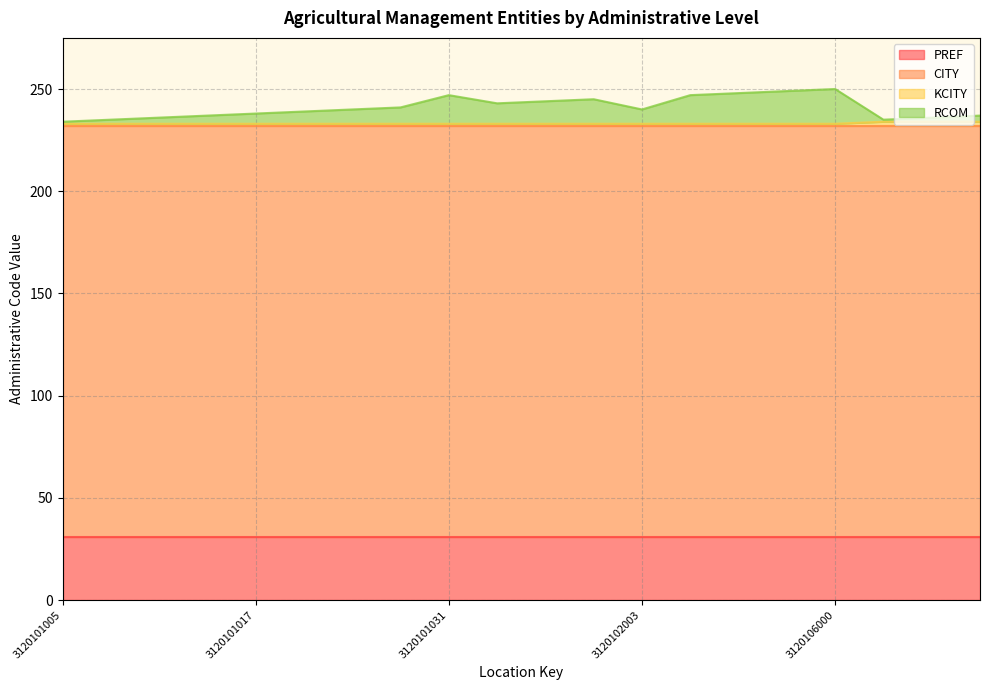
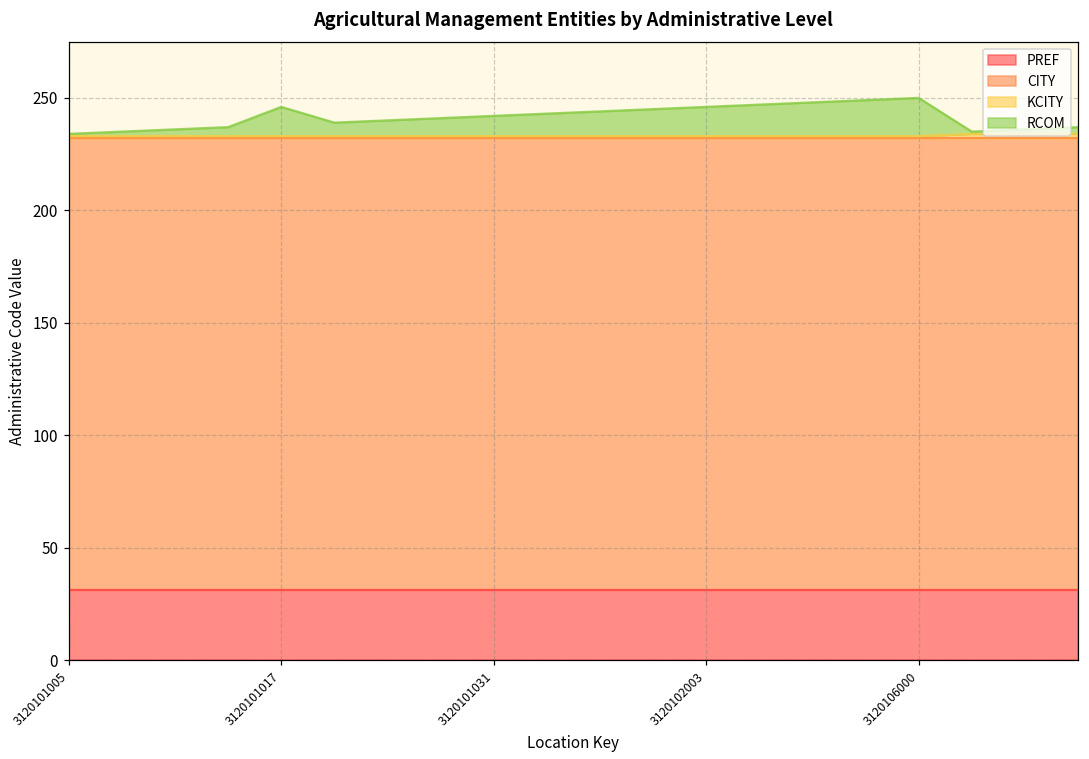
RCOM, 3120101017: 5 -> 13
RCOM, 3120101031: 14 -> 9
RCOM, 3120102003: 7 -> 13
